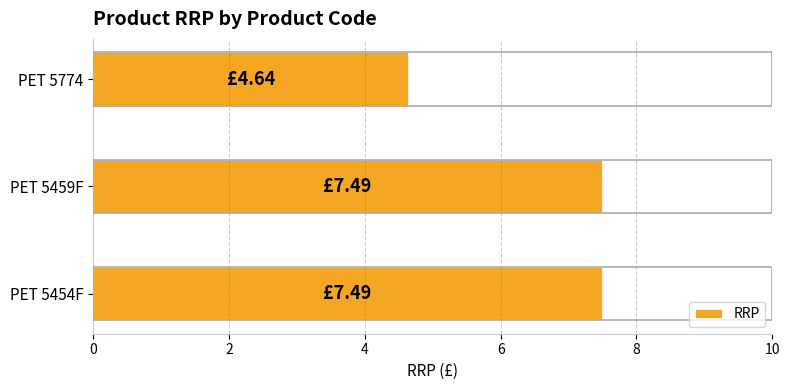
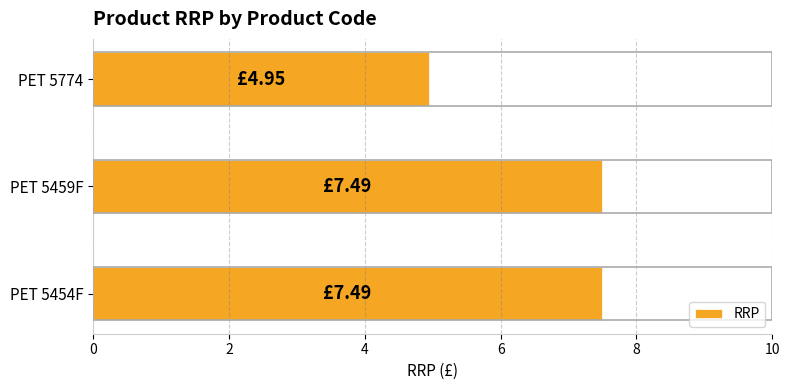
PET 5774: £4.64 -> £4.95
